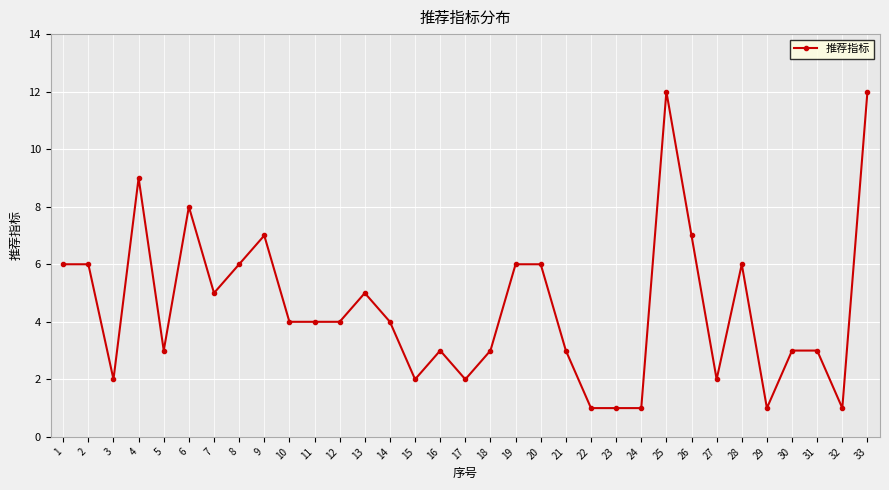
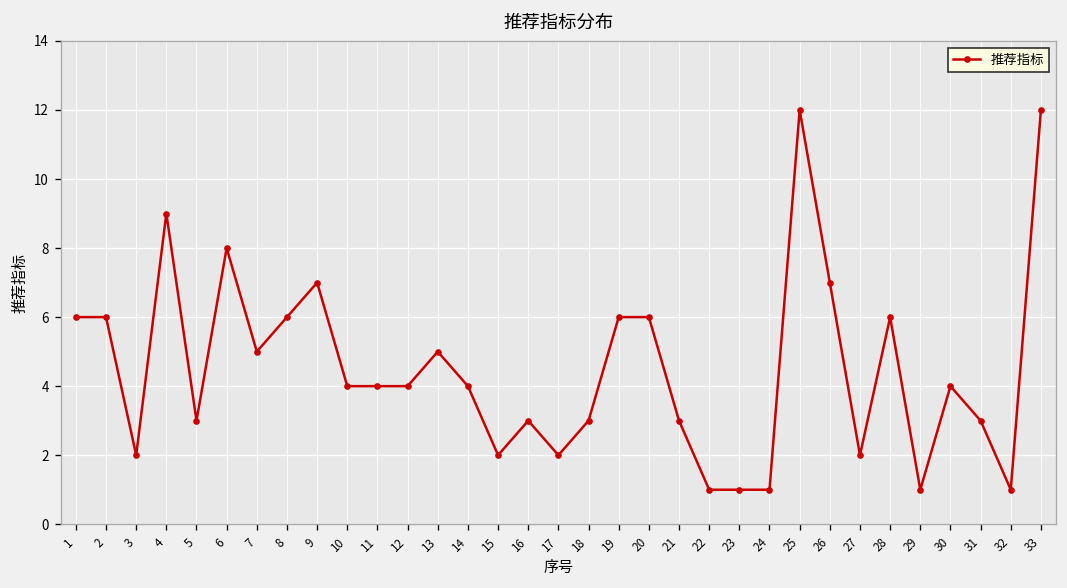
30: 3 -> 4
